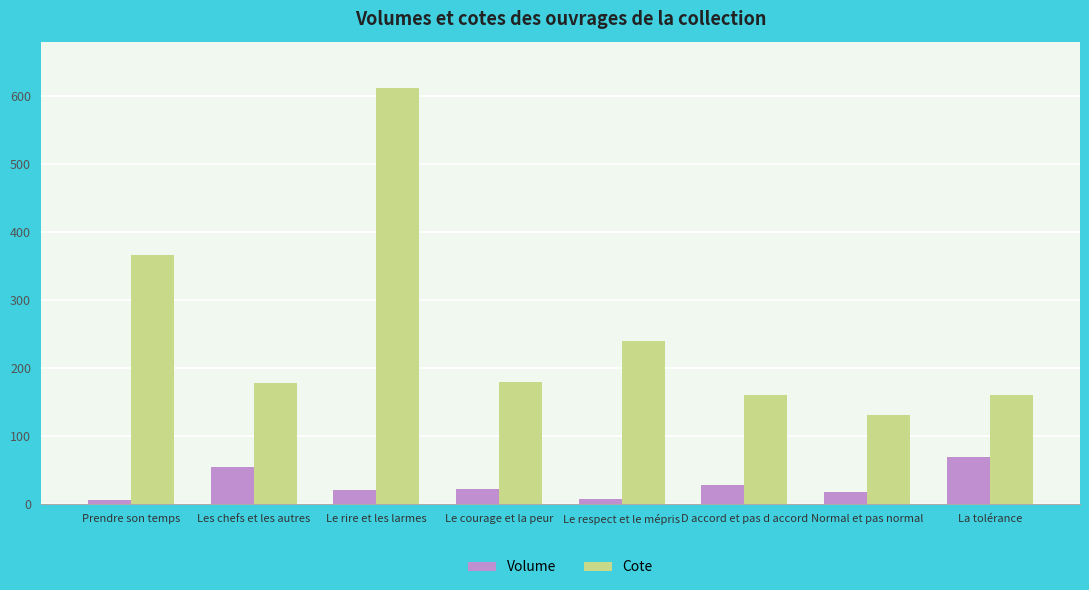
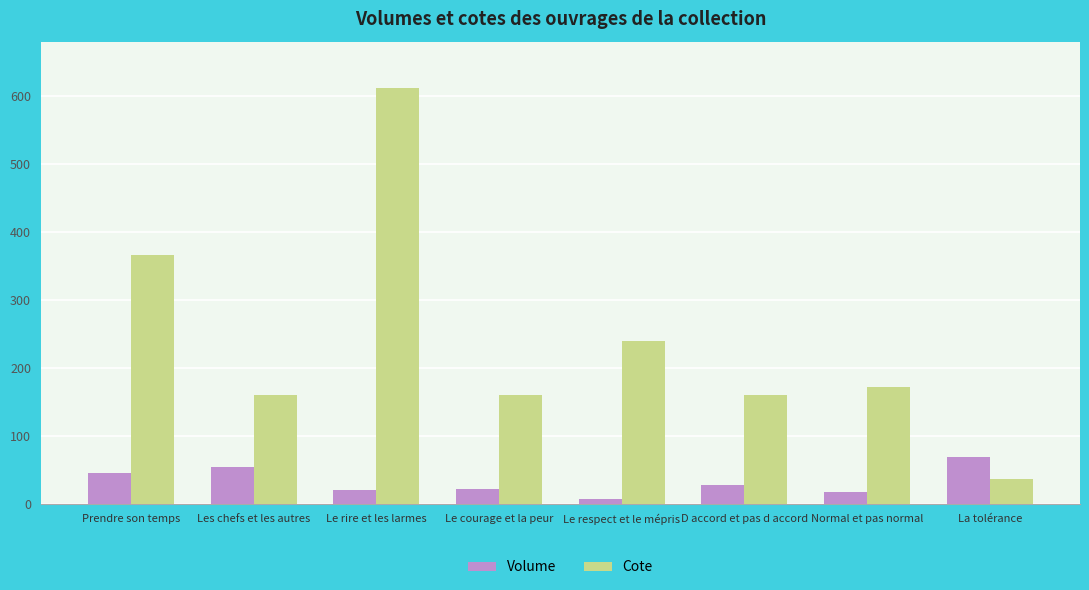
Volume, Prendre son temps: 10 -> 50
Cote, Les chefs et les autres: 180 -> 160
Cote, Le courage et la peur: 180 -> 160
Cote, Normal et pas normal: 130 -> 170
Cote, La tolérance: 160 -> 40
